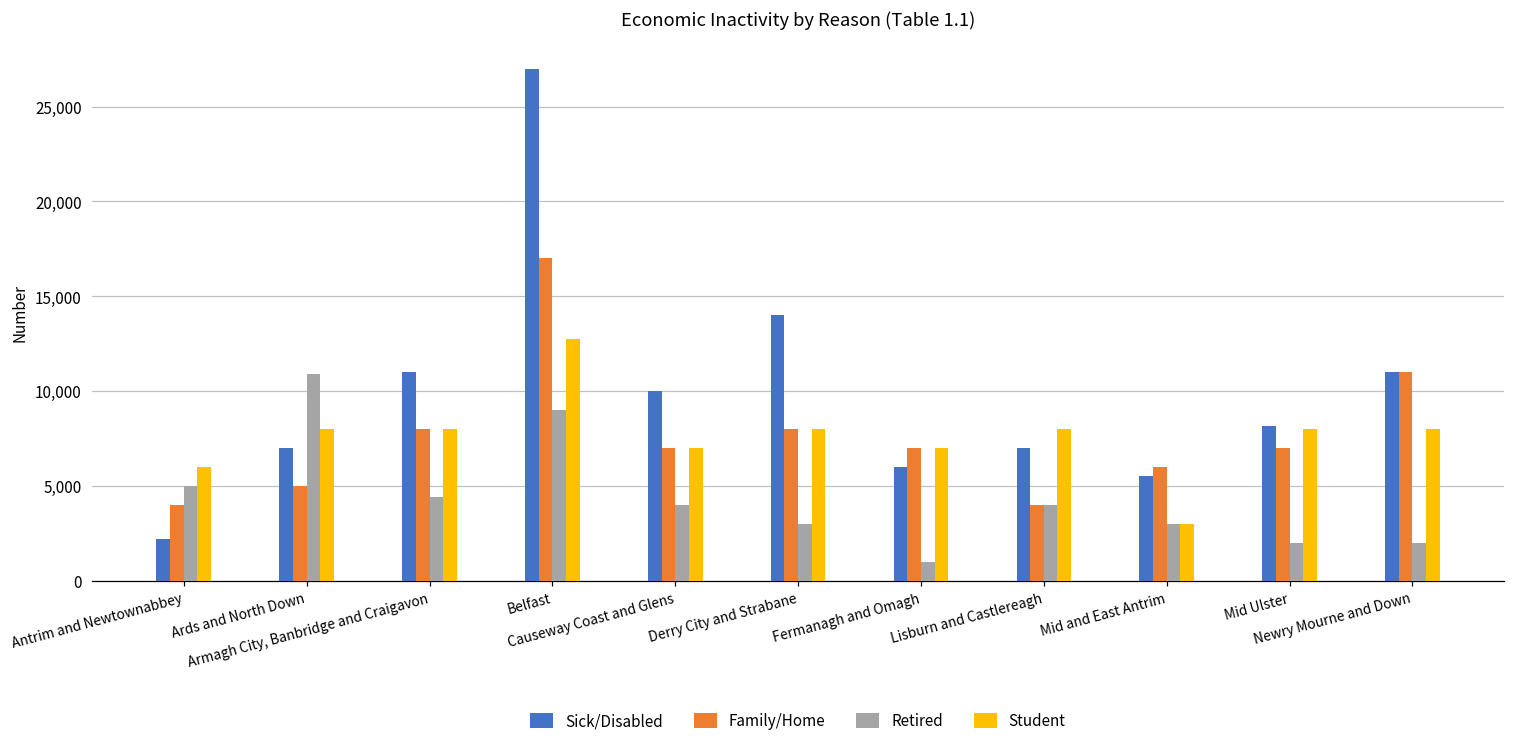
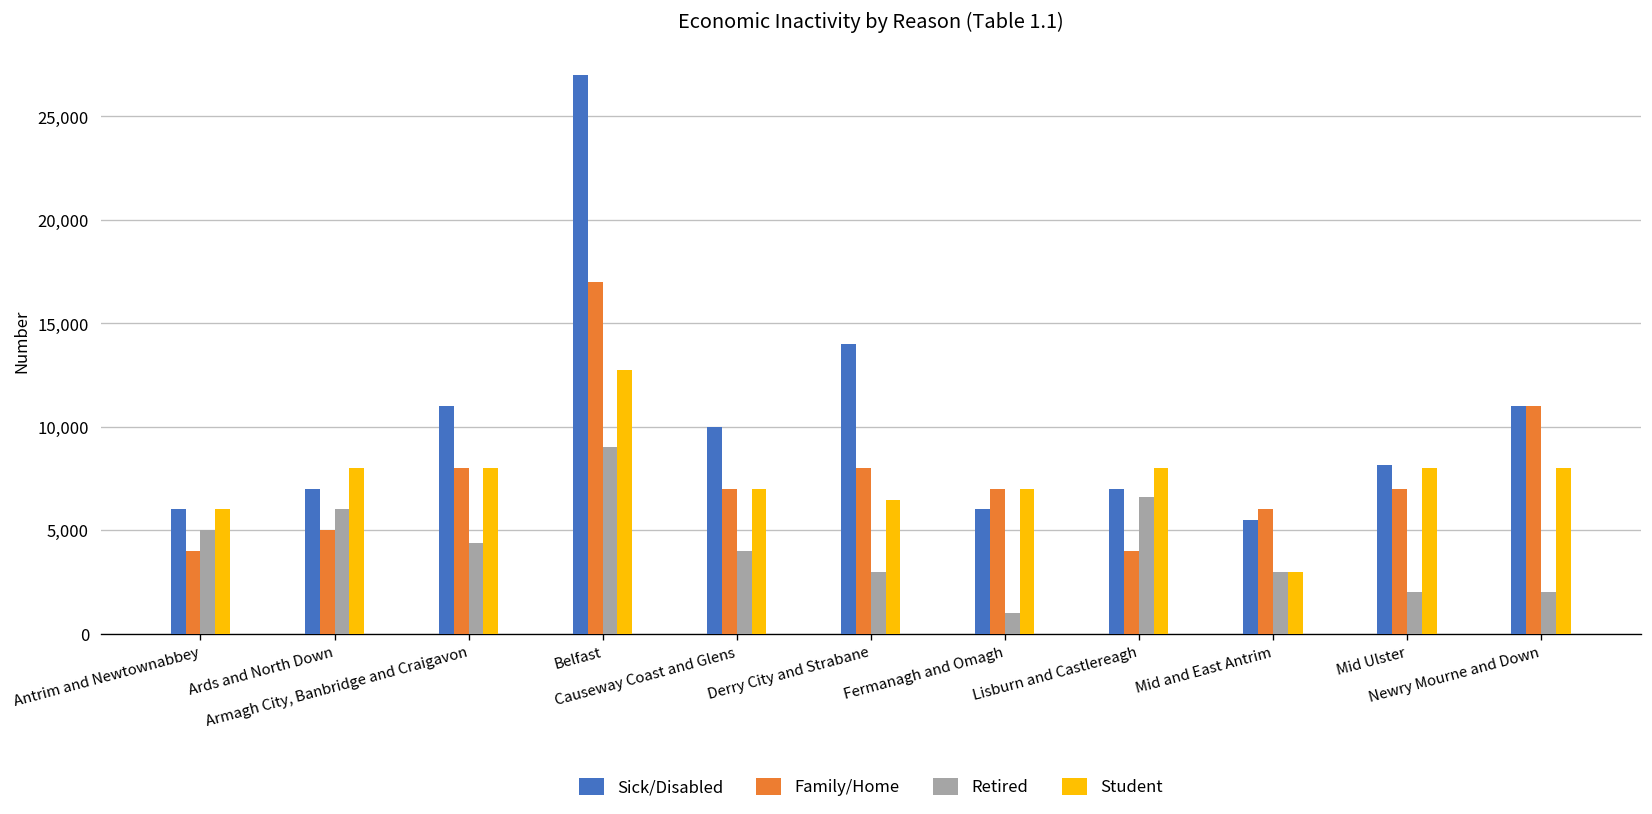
Sick/Disabled, Antrim and Newtownabbey: 2,200 -> 6,000
Retired, Ards and North Down: 10,900 -> 6,000
Student, Derry City and Strabane: 8,000 -> 6,400
Retired, Lisburn and Castlereagh: 4,000 -> 6,600
